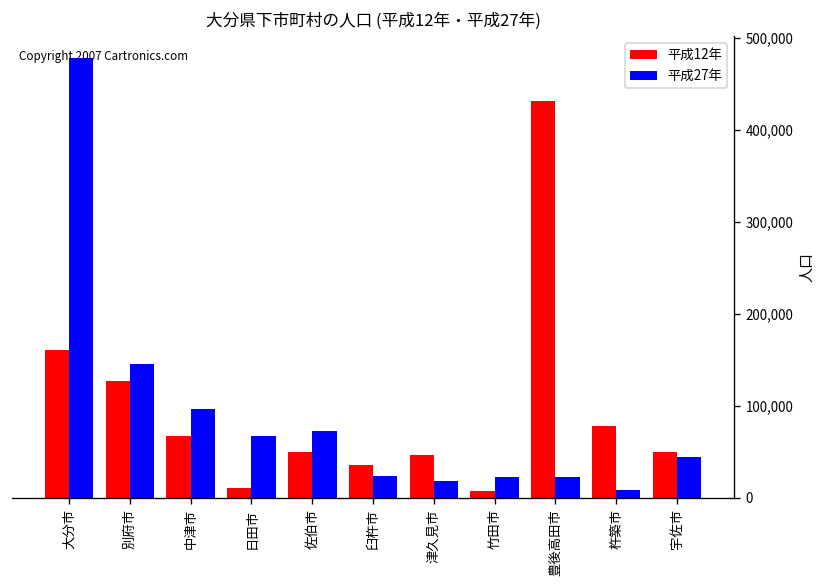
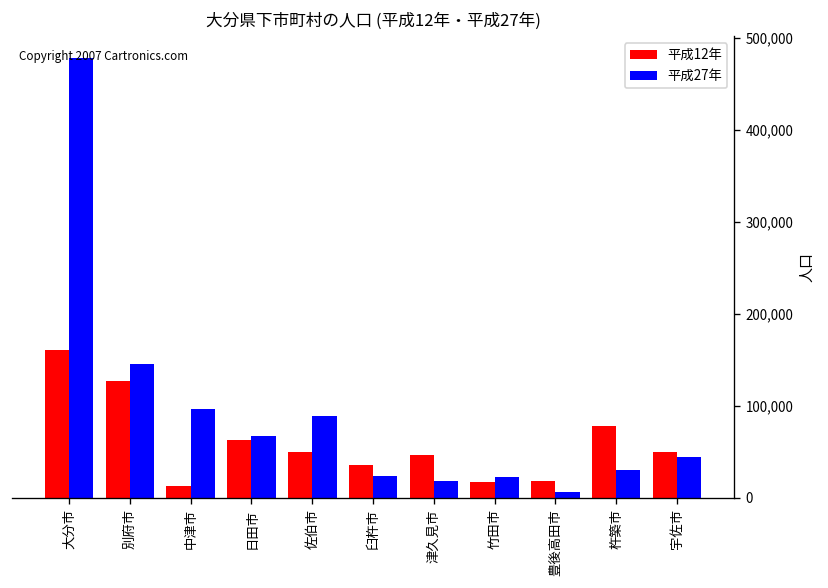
平成12年, 中津市: 70,000 -> 10,000
平成12年, 日田市: 10,000 -> 60,000
平成27年, 佐伯市: 70,000 -> 90,000
平成12年, 竹田市: 10,000 -> 20,000
平成12年, 豊後高田市: 430,000 -> 20,000
平成27年, 豊後高田市: 20,000 -> 10,000
平成27年, 杵築市: 10,000 -> 30,000
